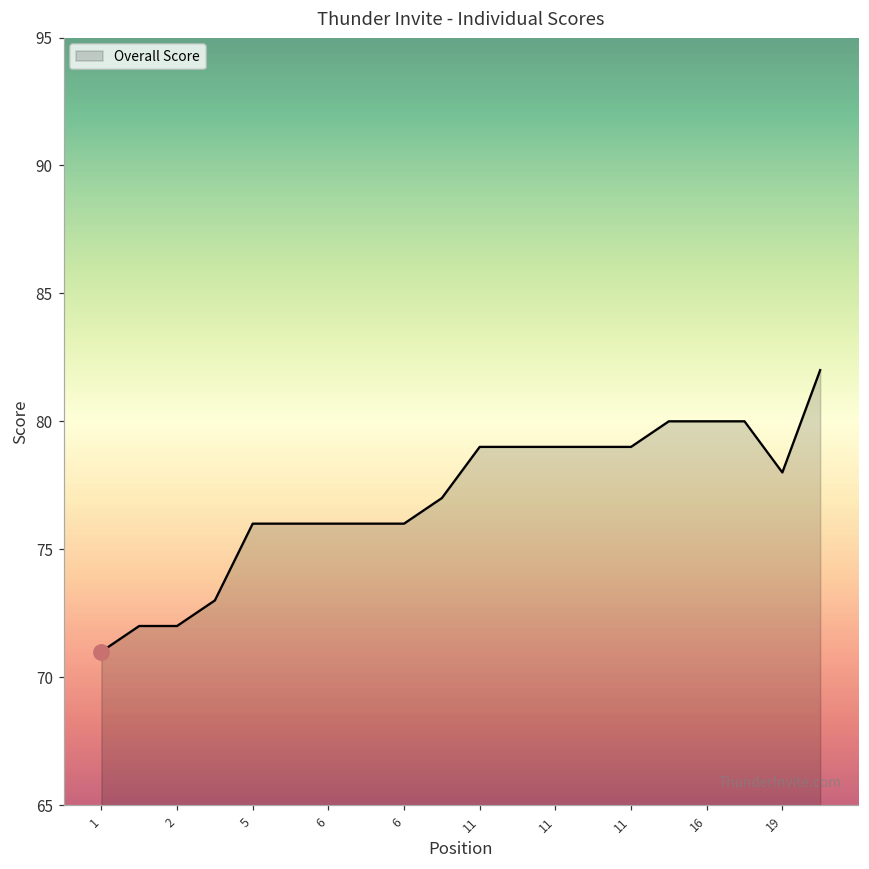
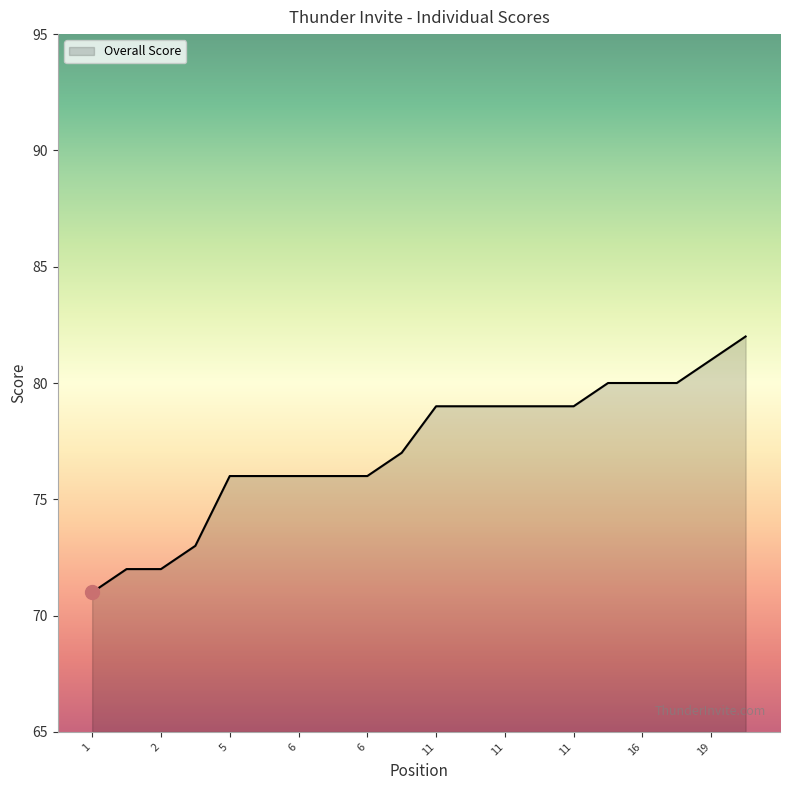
Overall Score, 19: 78 -> 81
